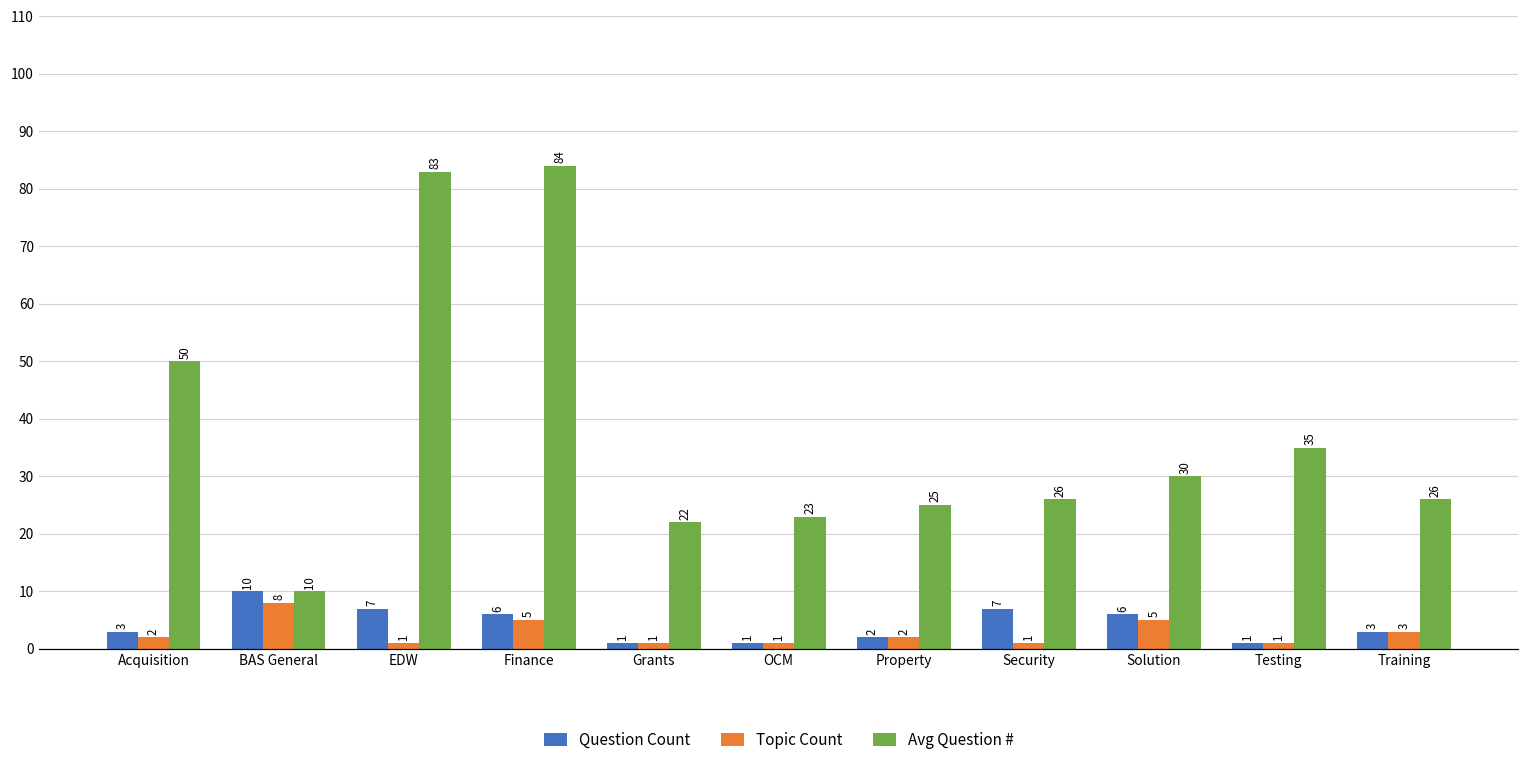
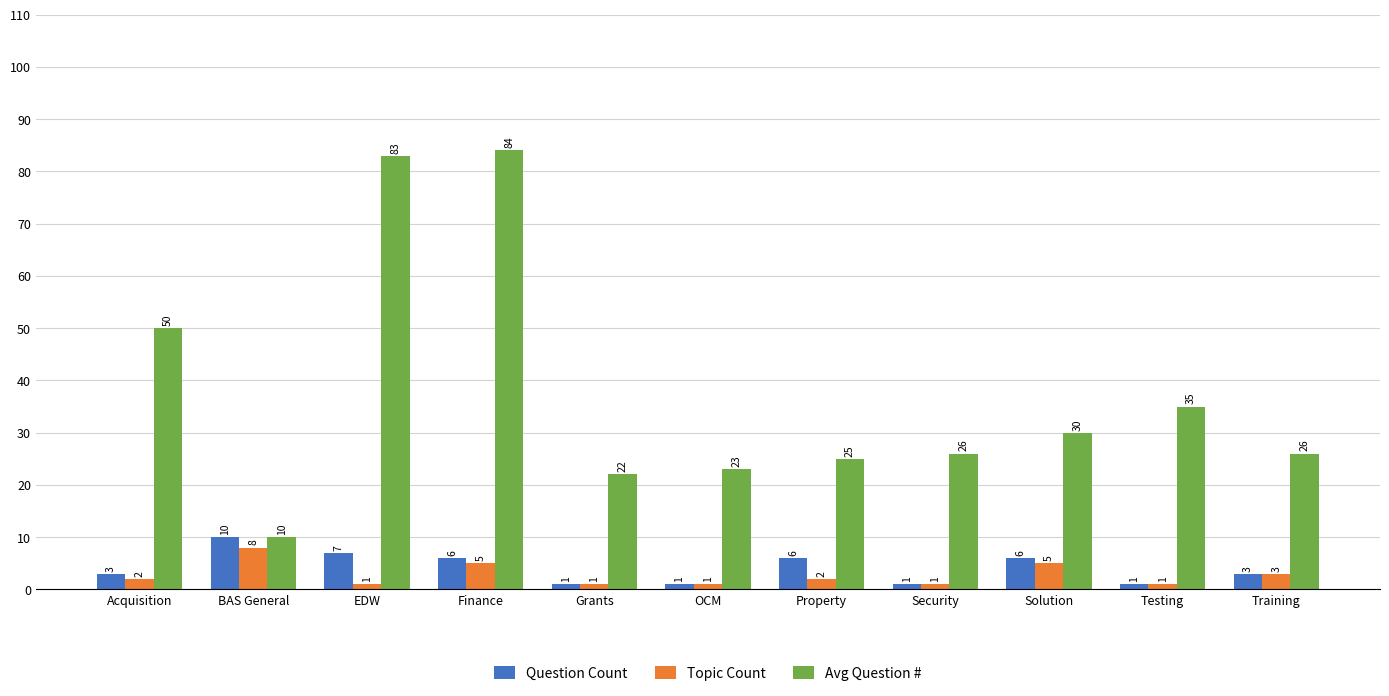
Question Count, Property: 2 -> 6
Question Count, Security: 7 -> 1
